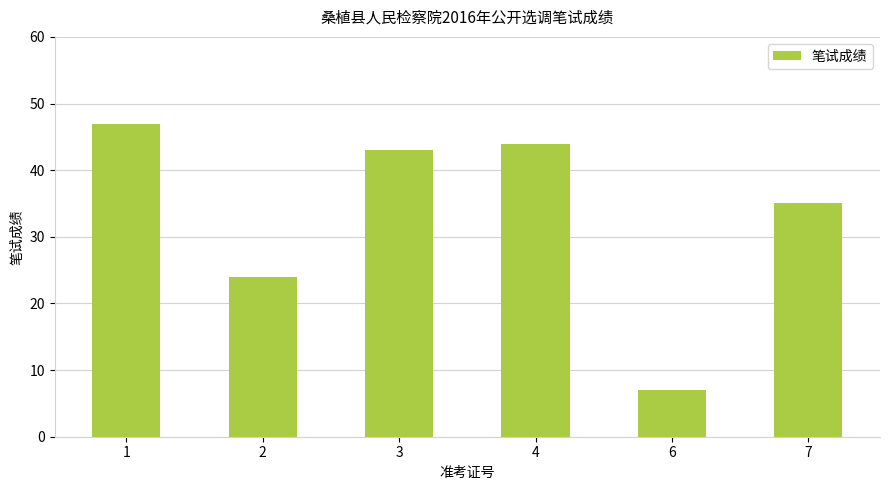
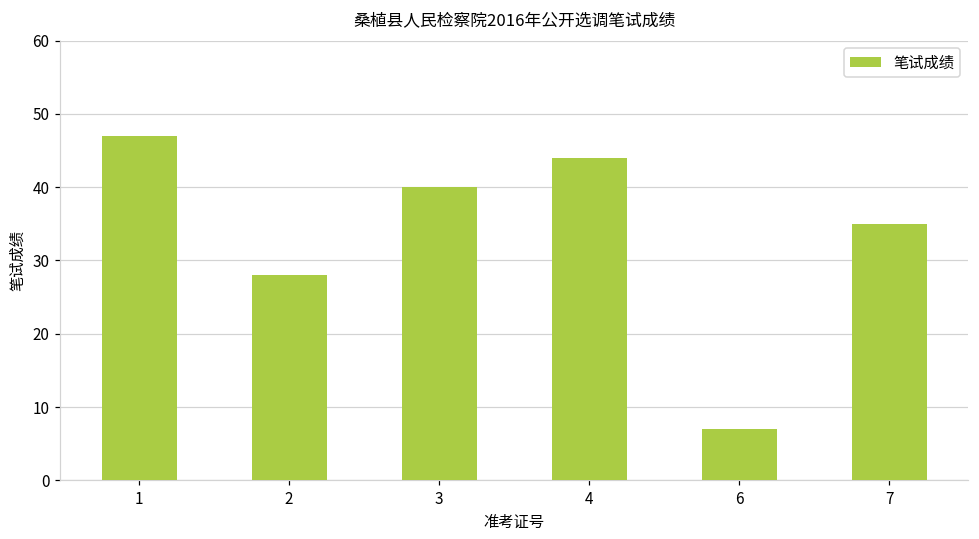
2: 24 -> 28
3: 43 -> 40
